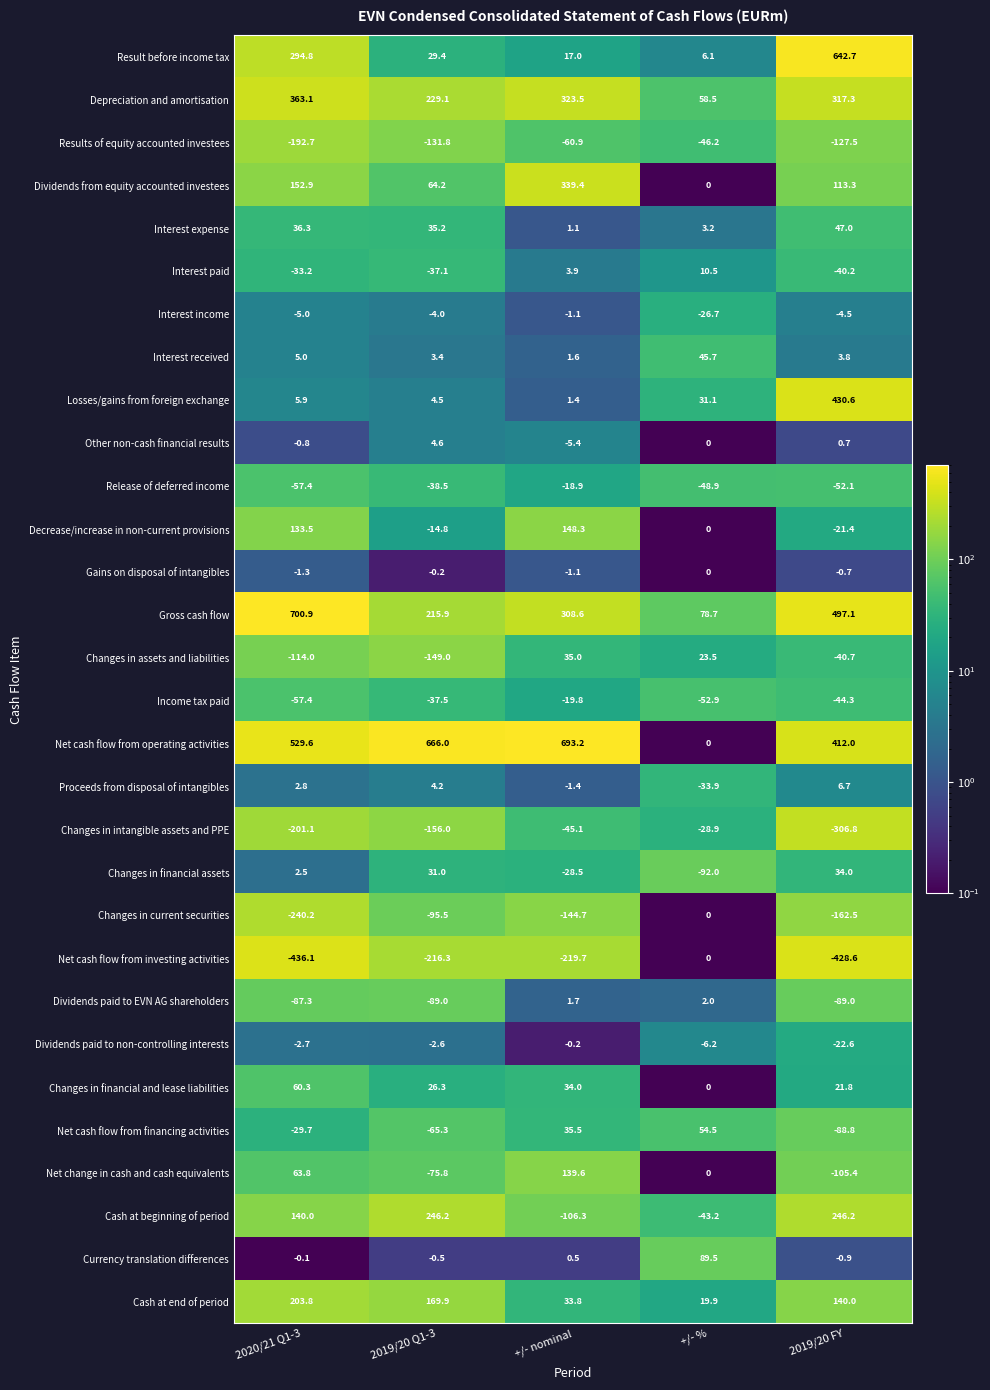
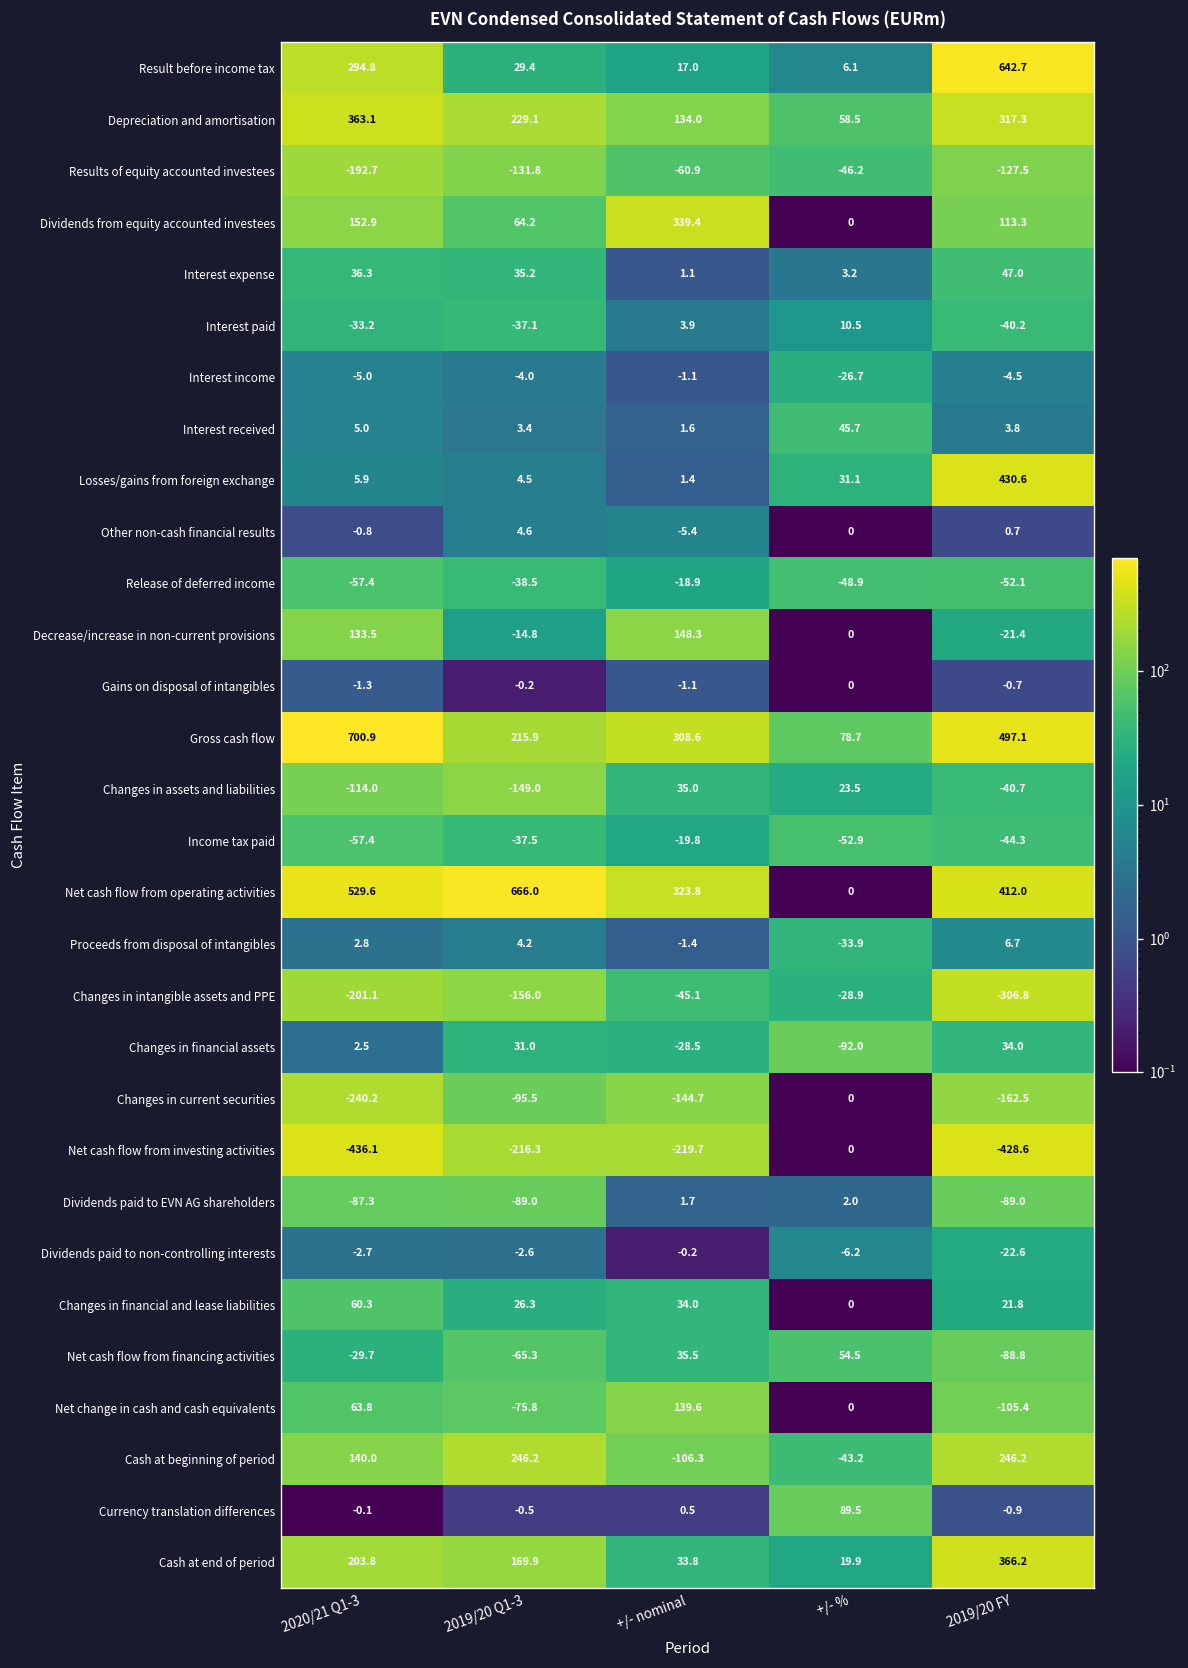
Depreciation and amortisation, +/- nominal: 323.5 -> 134.0
Net cash flow from operating activities, +/- nominal: 693.2 -> 323.8
Cash at end of period, 2019/20 FY: 140.0 -> 366.2
